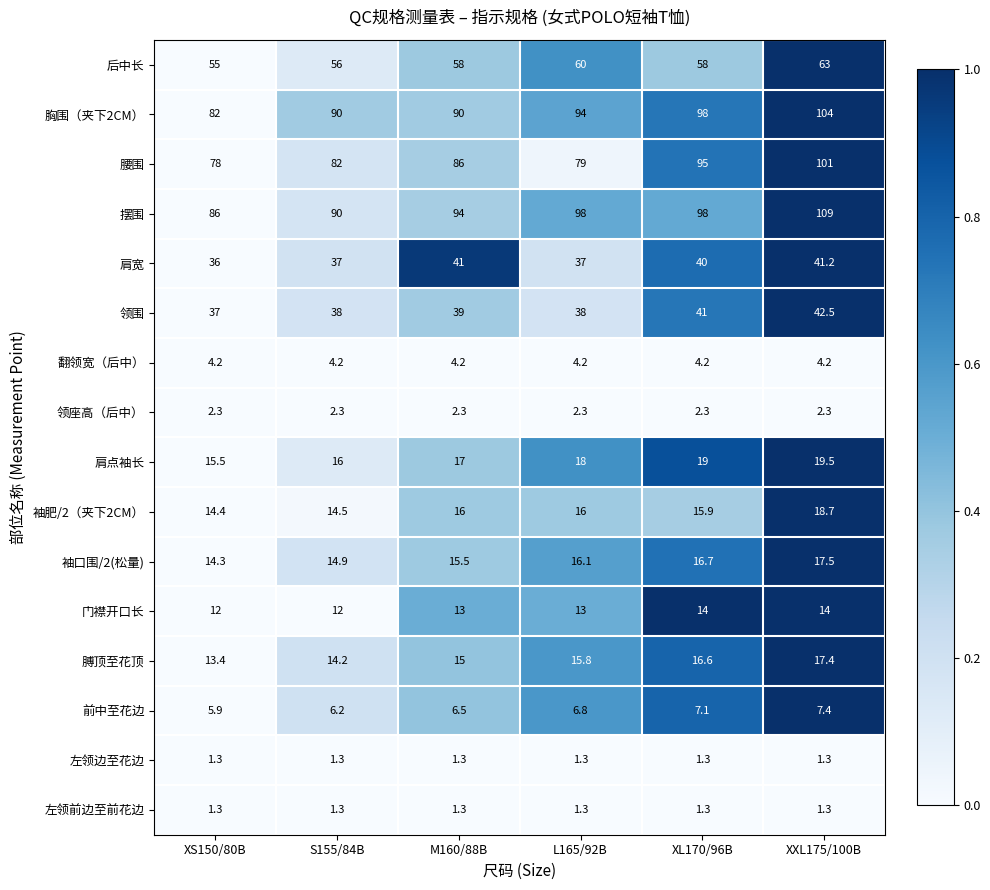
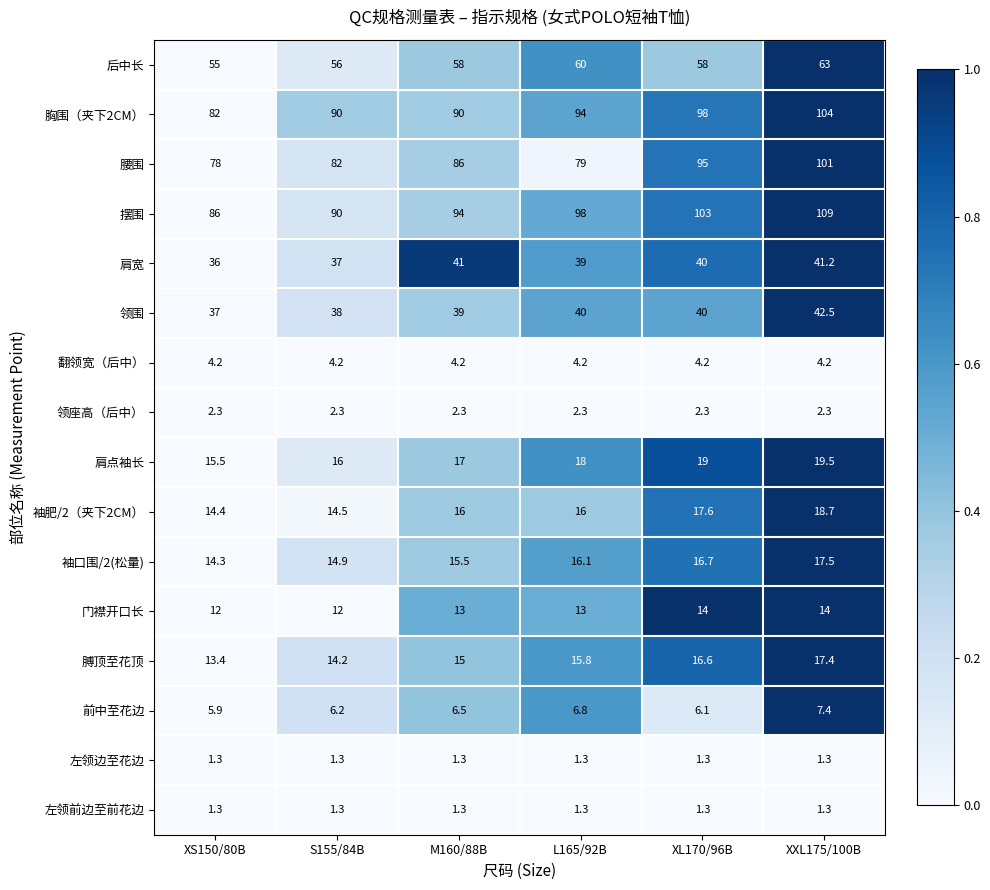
摆围, XL170/96B: 98 -> 103
肩宽, L165/92B: 37 -> 39
领围, L165/92B: 38 -> 40
领围, XL170/96B: 41 -> 40
袖肥/2（夹下2CM）, XL170/96B: 15.9 -> 17.6
前中至花边, XL170/96B: 7.1 -> 6.1
